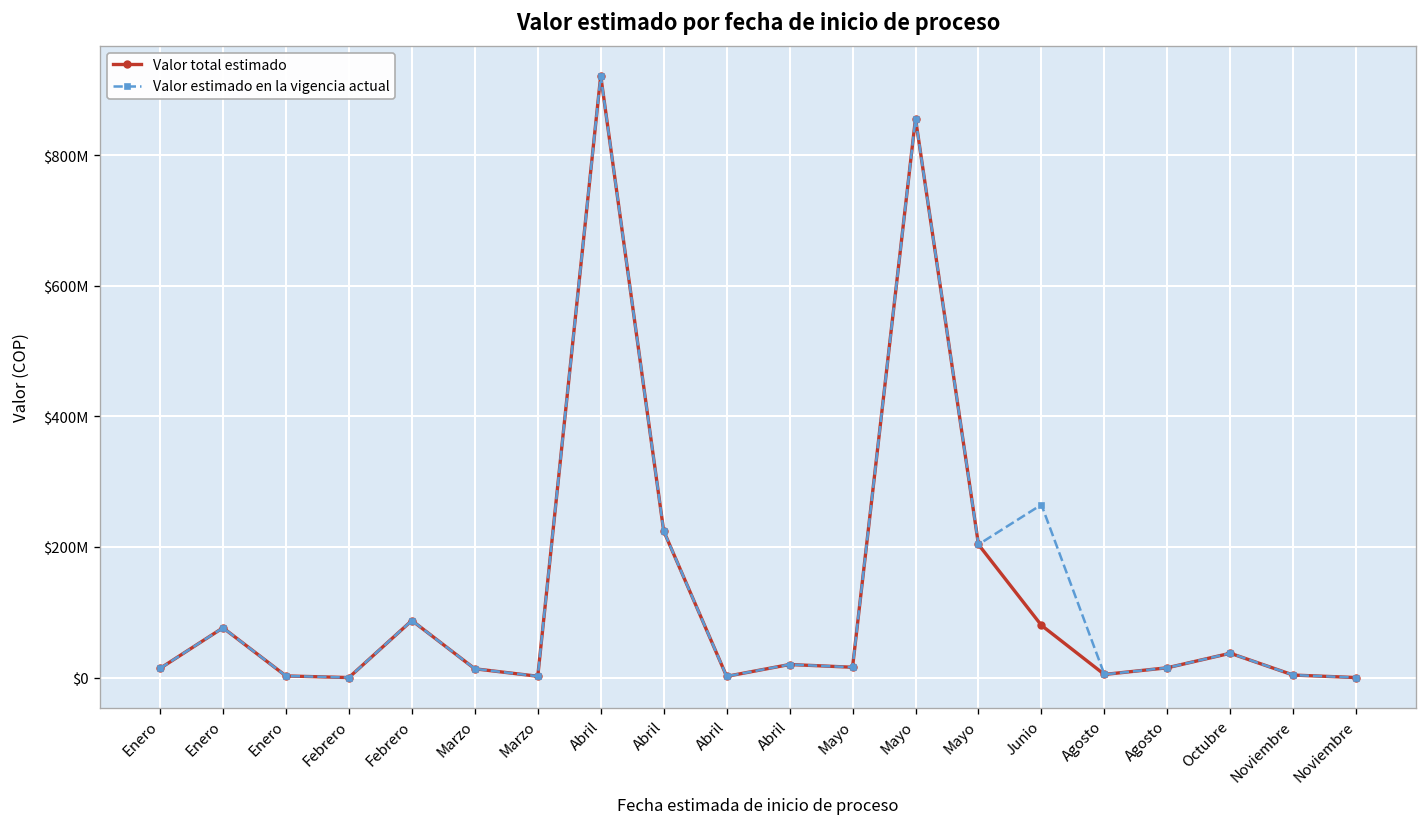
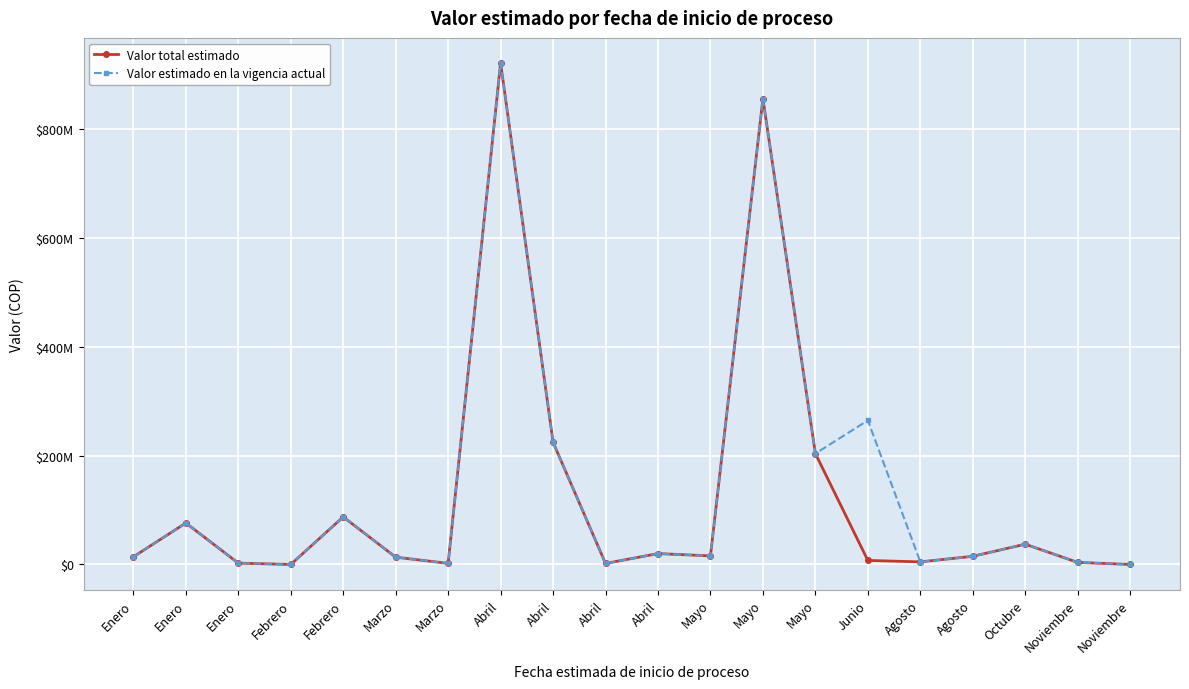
Valor total estimado, Junio: $80000000 -> $10000000
